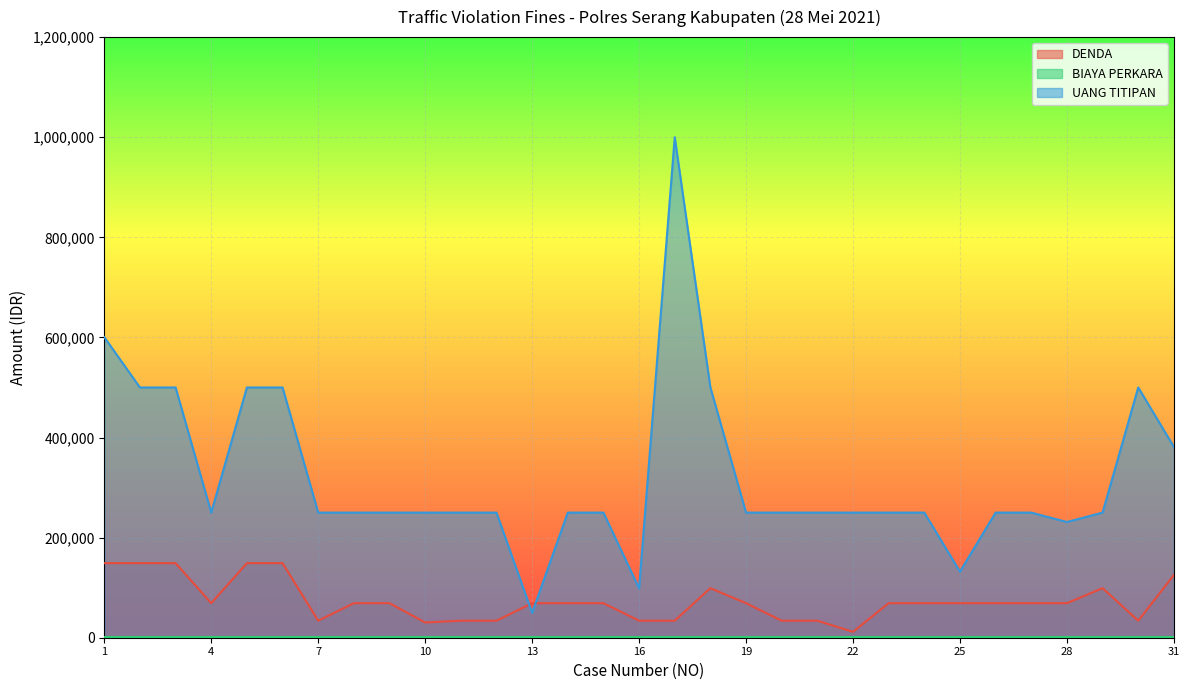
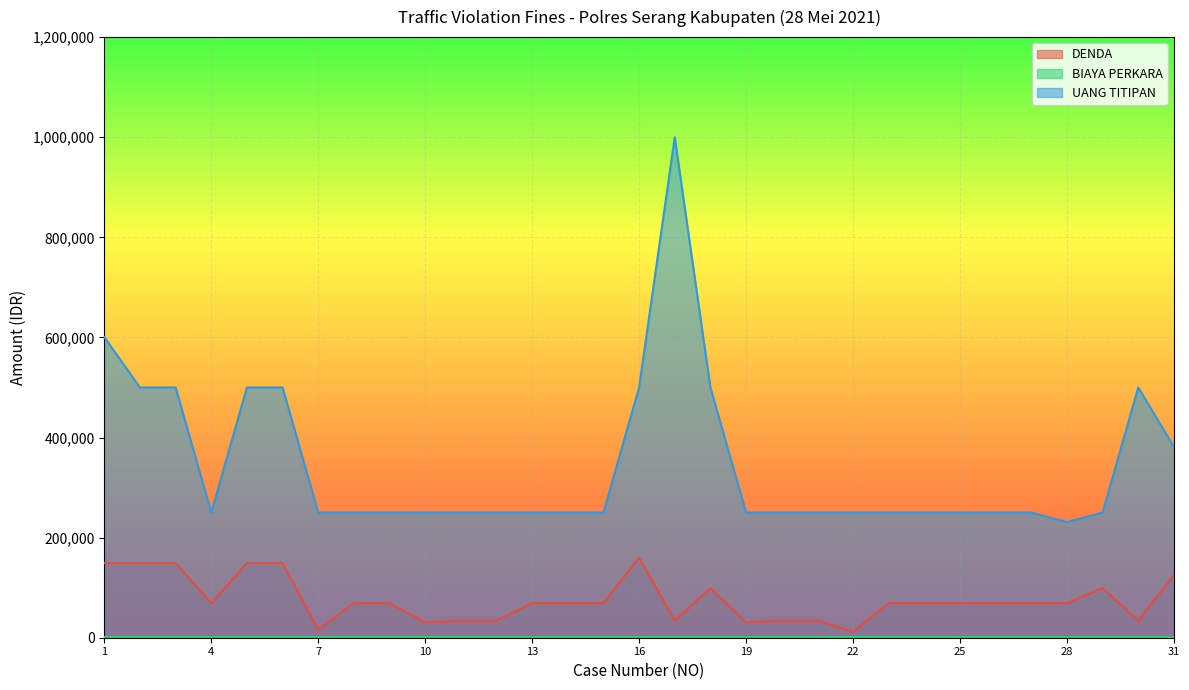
DENDA, 7: 30,000 -> 20,000
UANG TITIPAN, 13: 50,000 -> 250,000
DENDA, 16: 30,000 -> 160,000
UANG TITIPAN, 16: 100,000 -> 500,000
DENDA, 19: 70,000 -> 30,000
UANG TITIPAN, 25: 130,000 -> 250,000
